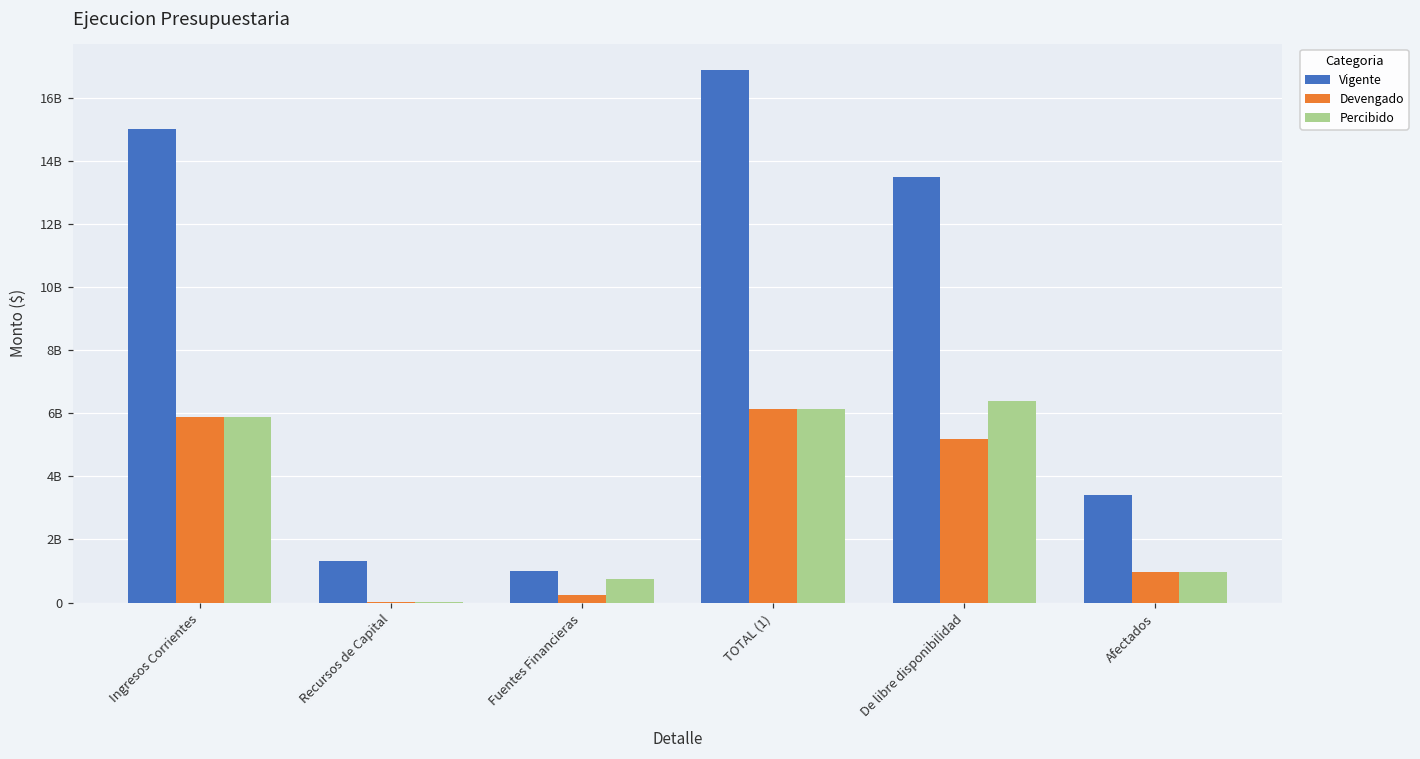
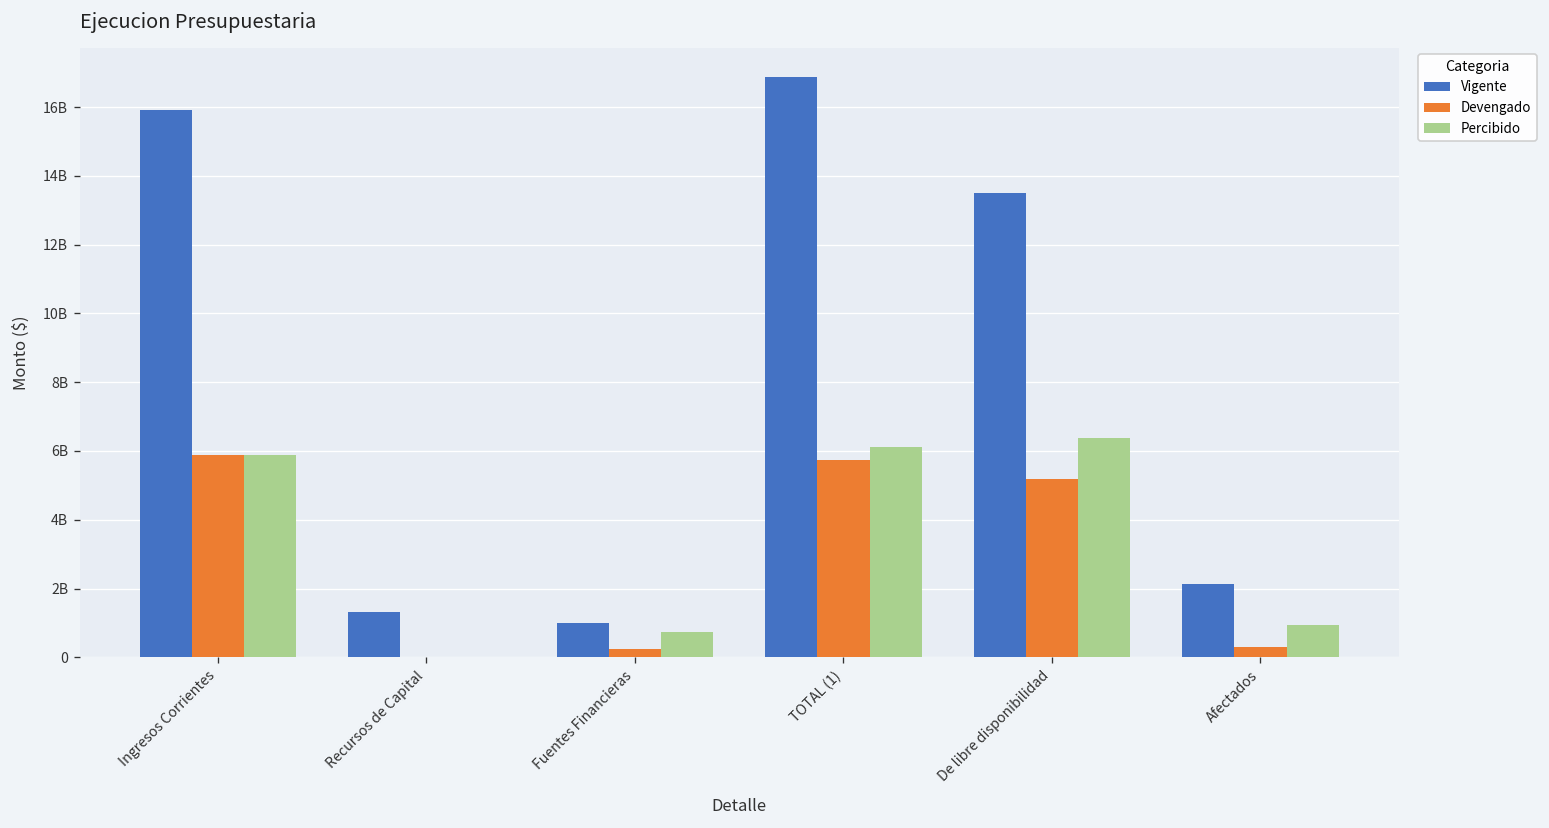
Vigente, Ingresos Corrientes: 15000000000 -> 15900000000
Devengado, TOTAL (1): 6100000000 -> 5700000000
Vigente, Afectados: 3400000000 -> 2100000000
Devengado, Afectados: 1000000000 -> 300000000
